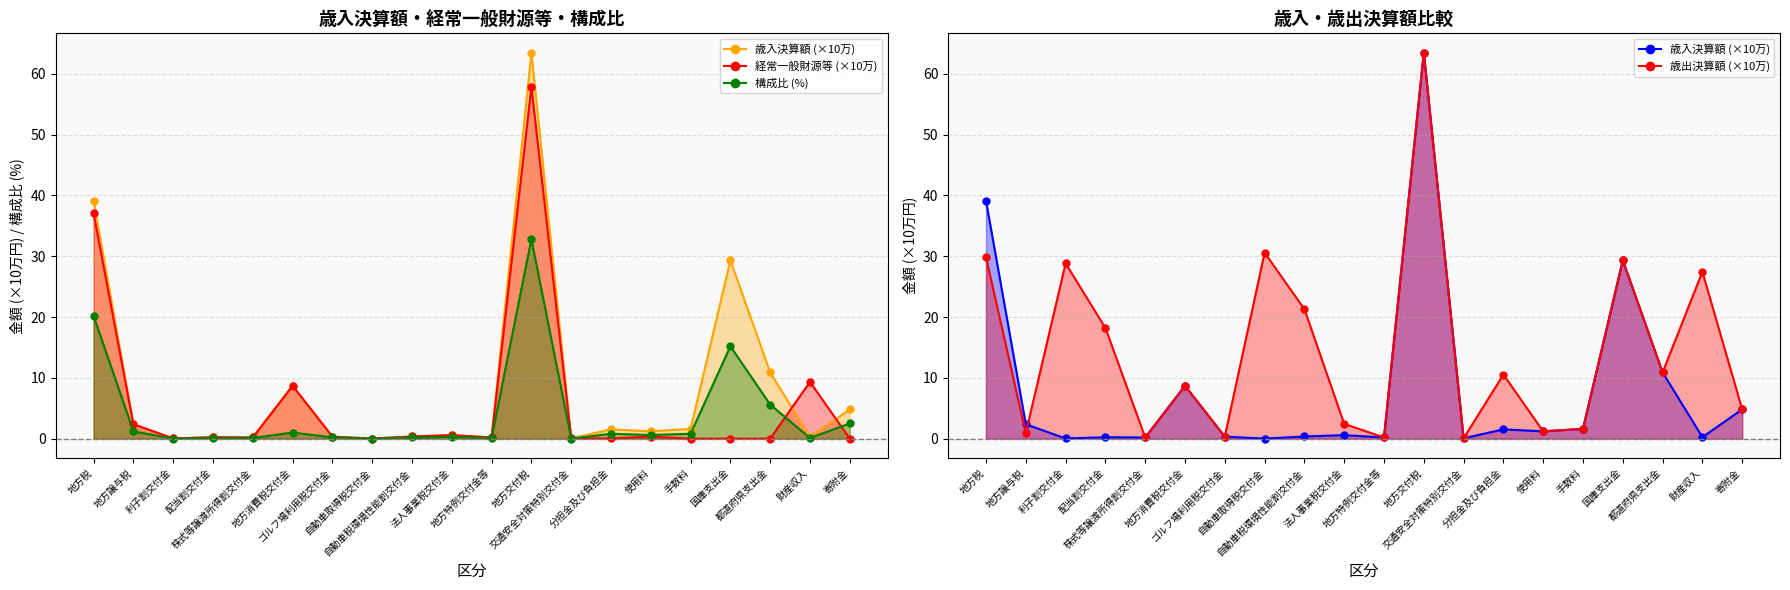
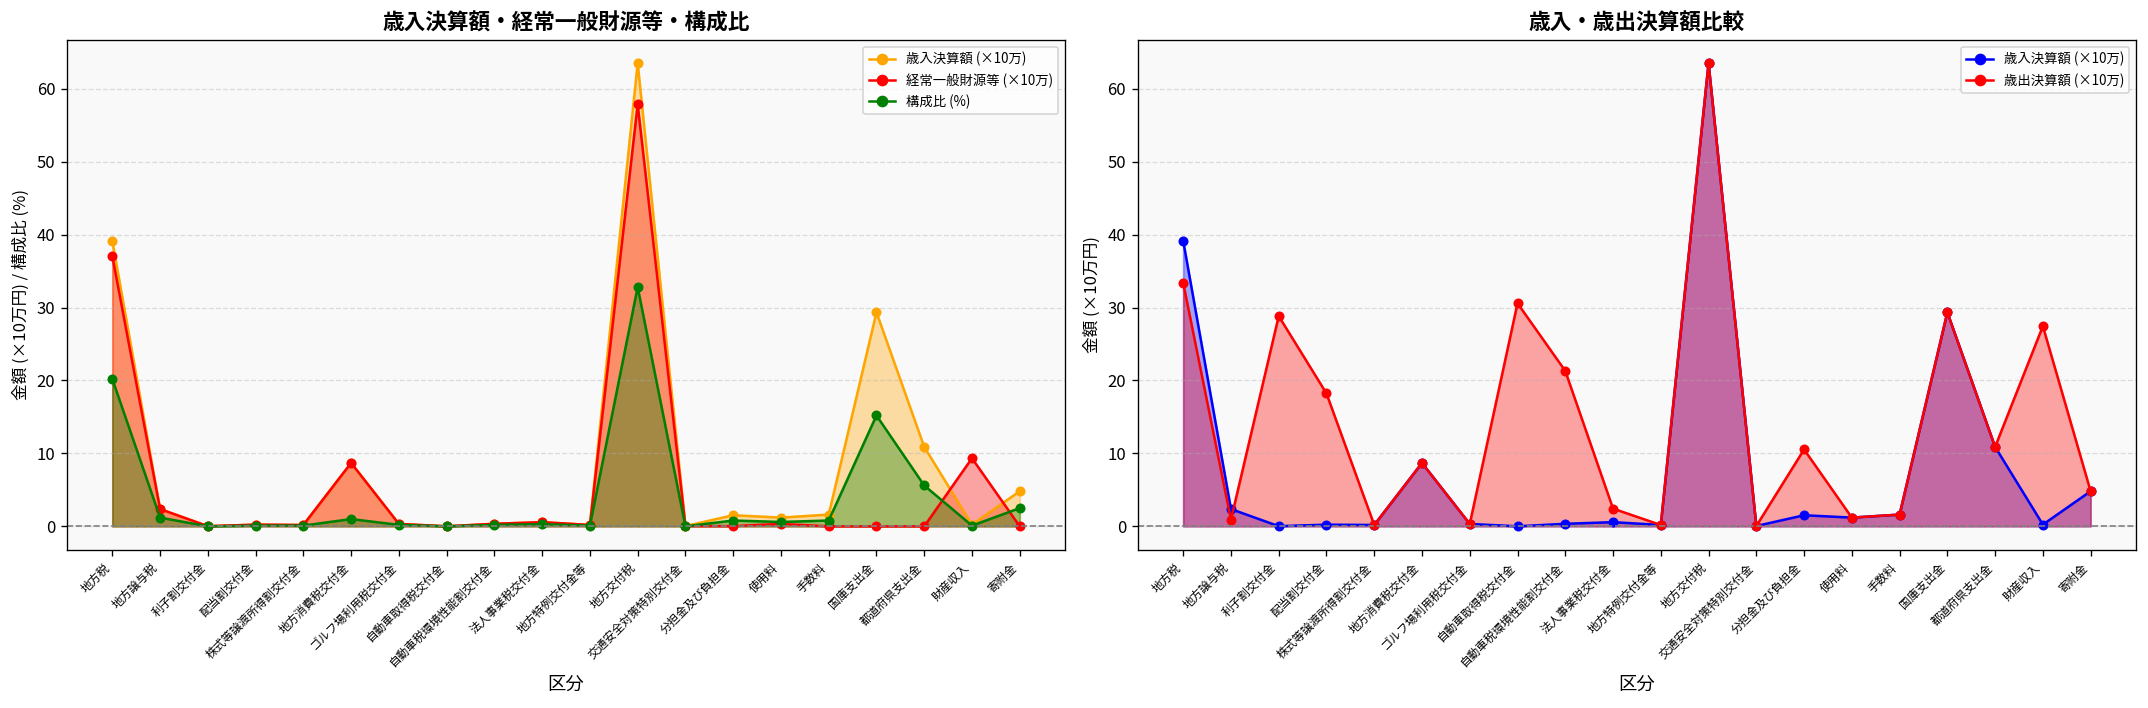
歳入・歳出決算額比較, 歳出決算額 (×10万), 地方税: 30 -> 33
